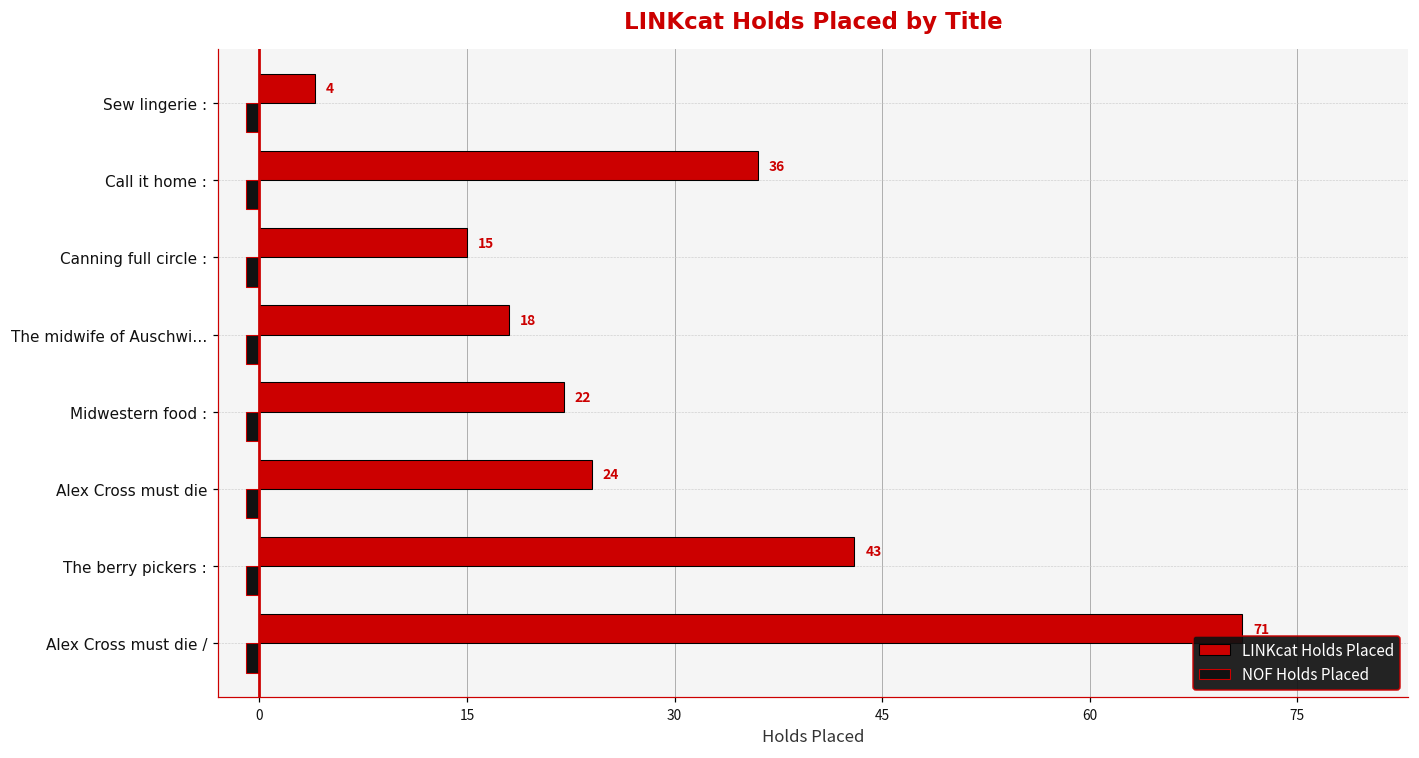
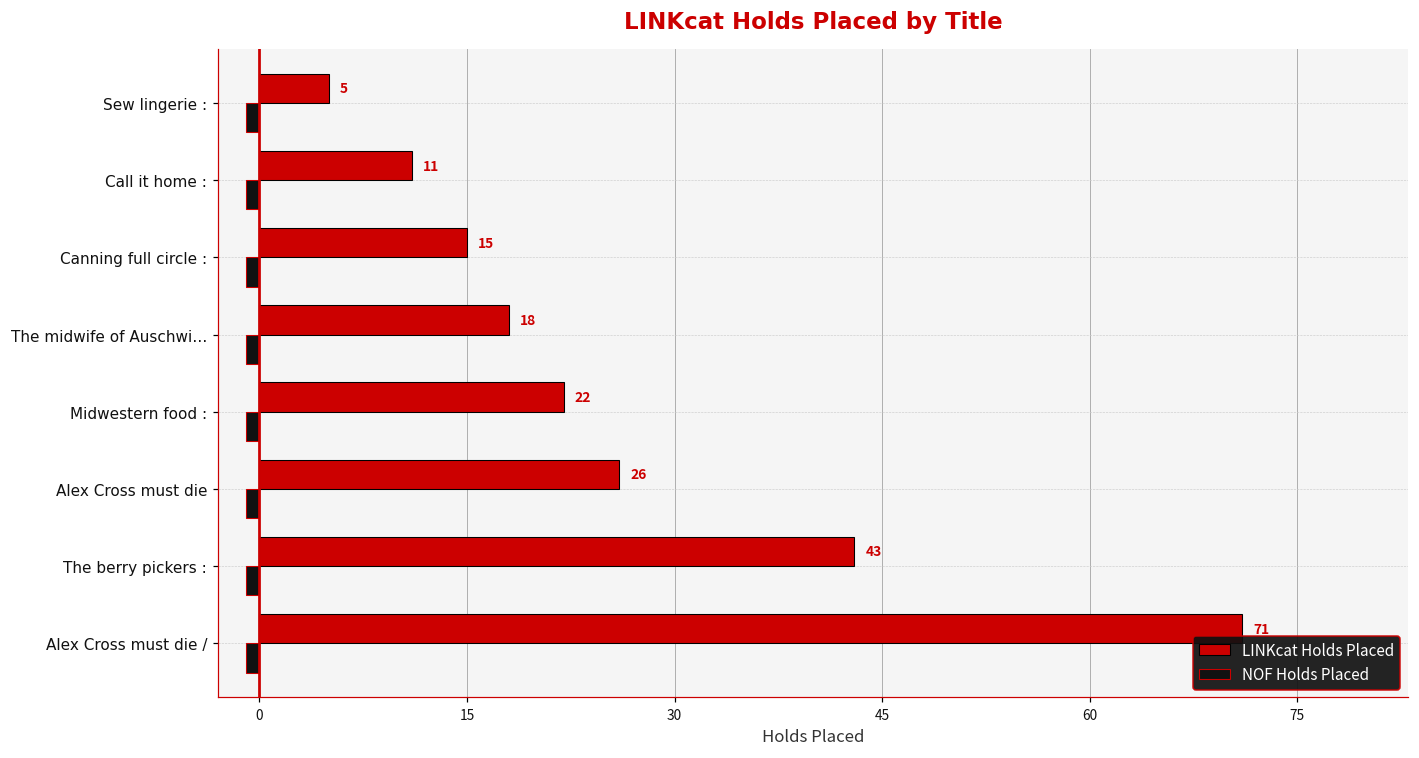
LINKcat Holds Placed, Sew lingerie :: 4 -> 5
LINKcat Holds Placed, Call it home :: 36 -> 11
LINKcat Holds Placed, Alex Cross must die: 24 -> 26
